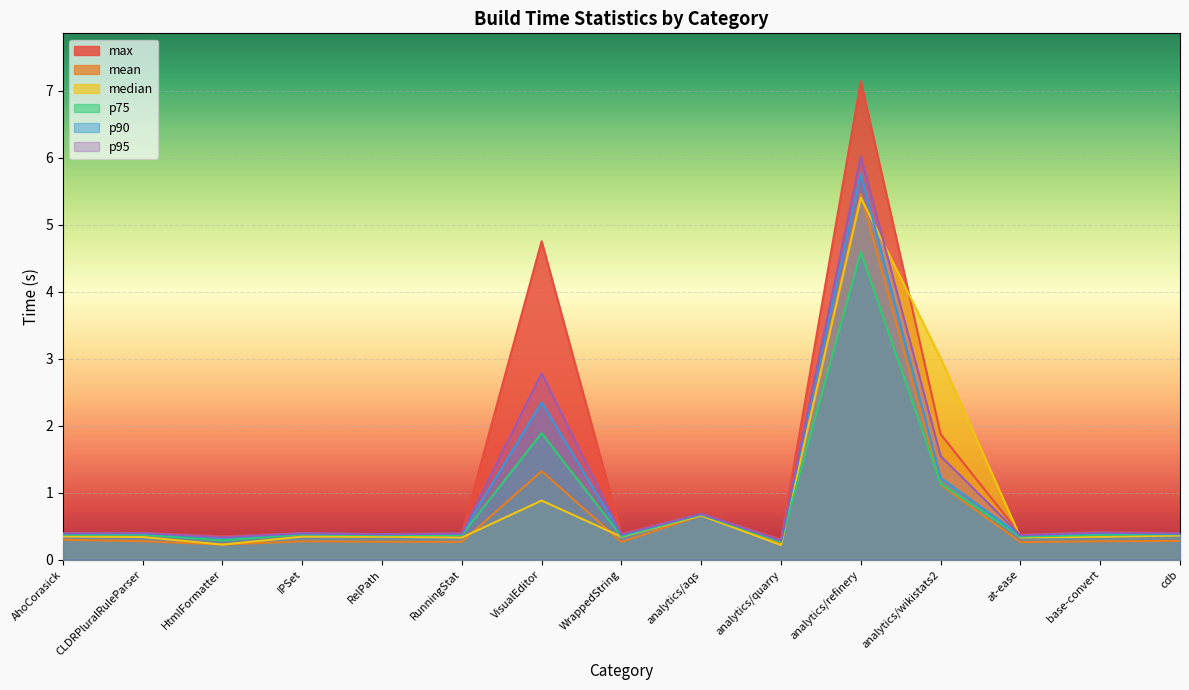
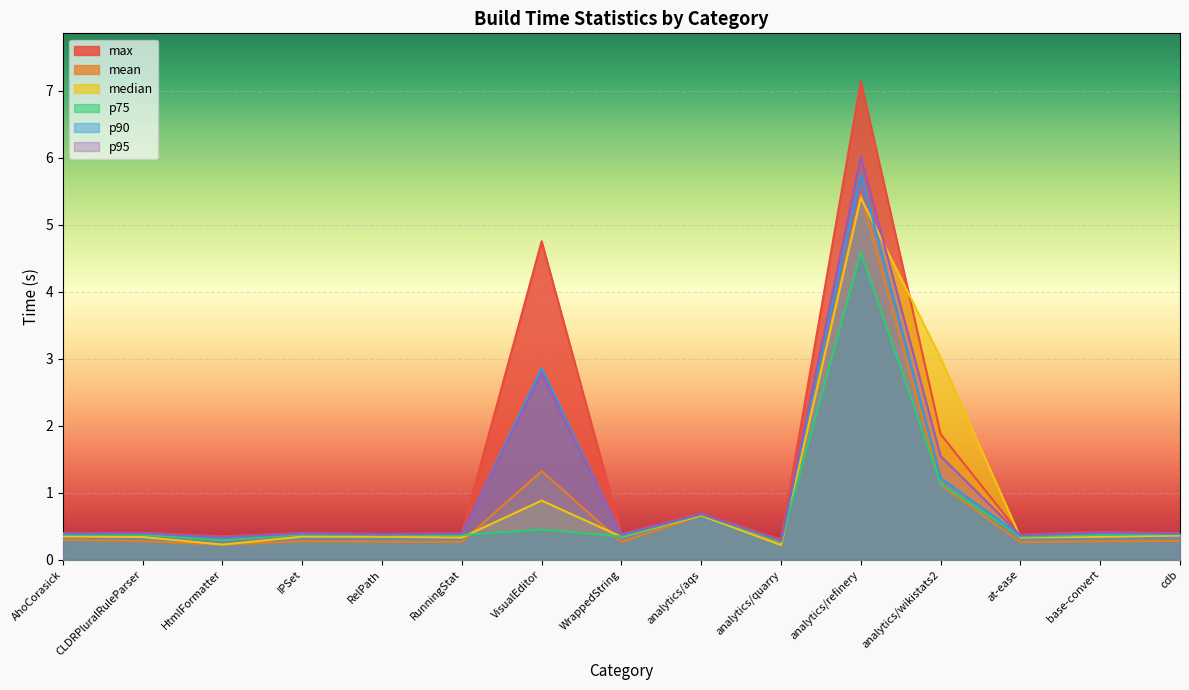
p75, VisualEditor: 1.9 -> 0.5
p90, VisualEditor: 2.3 -> 2.9
